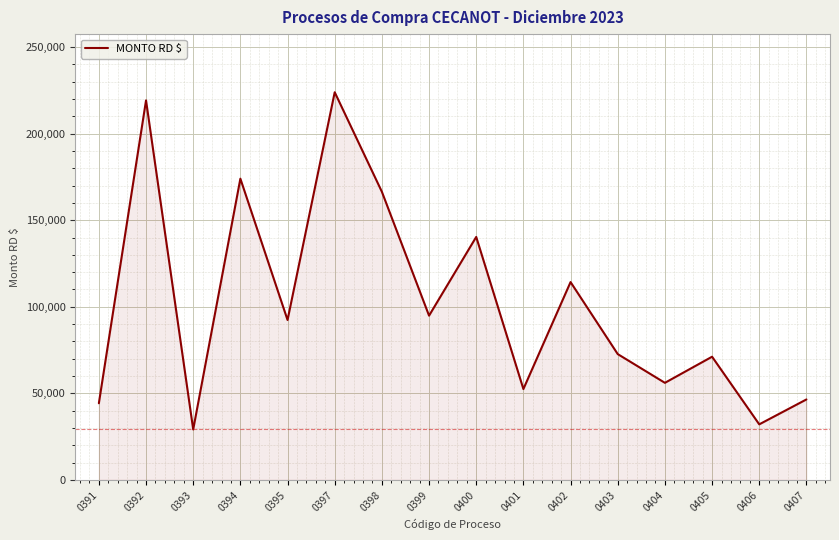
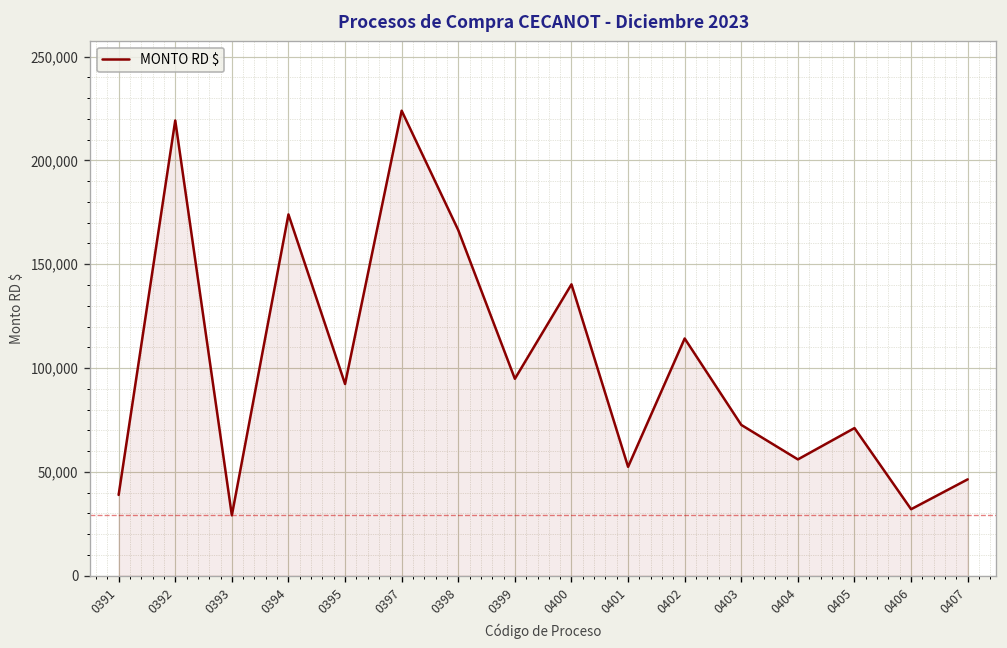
0391: 44,000 -> 39,000
